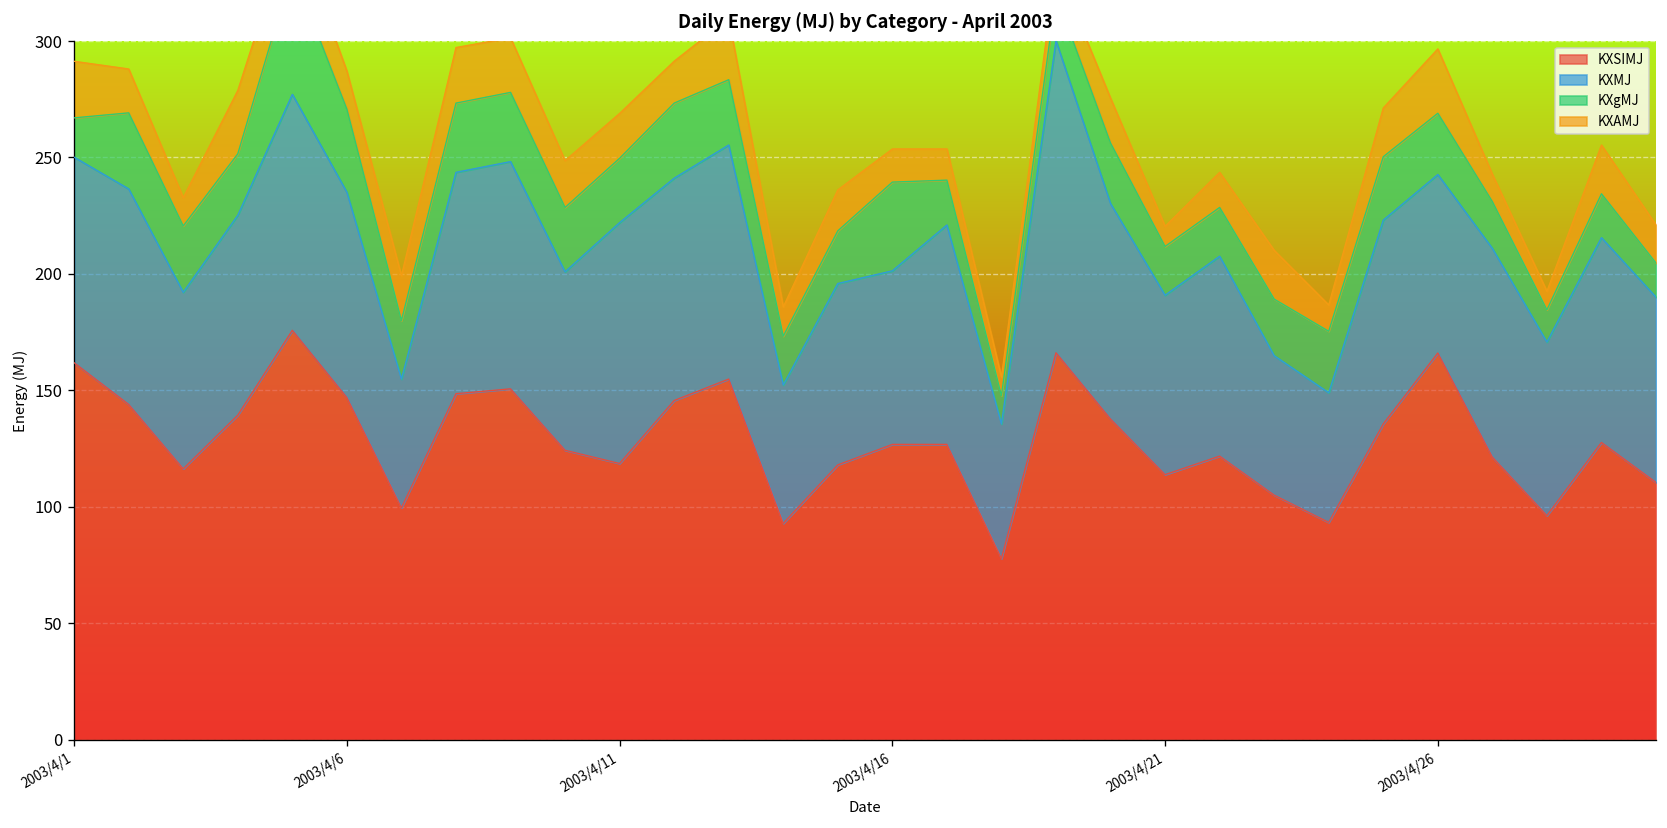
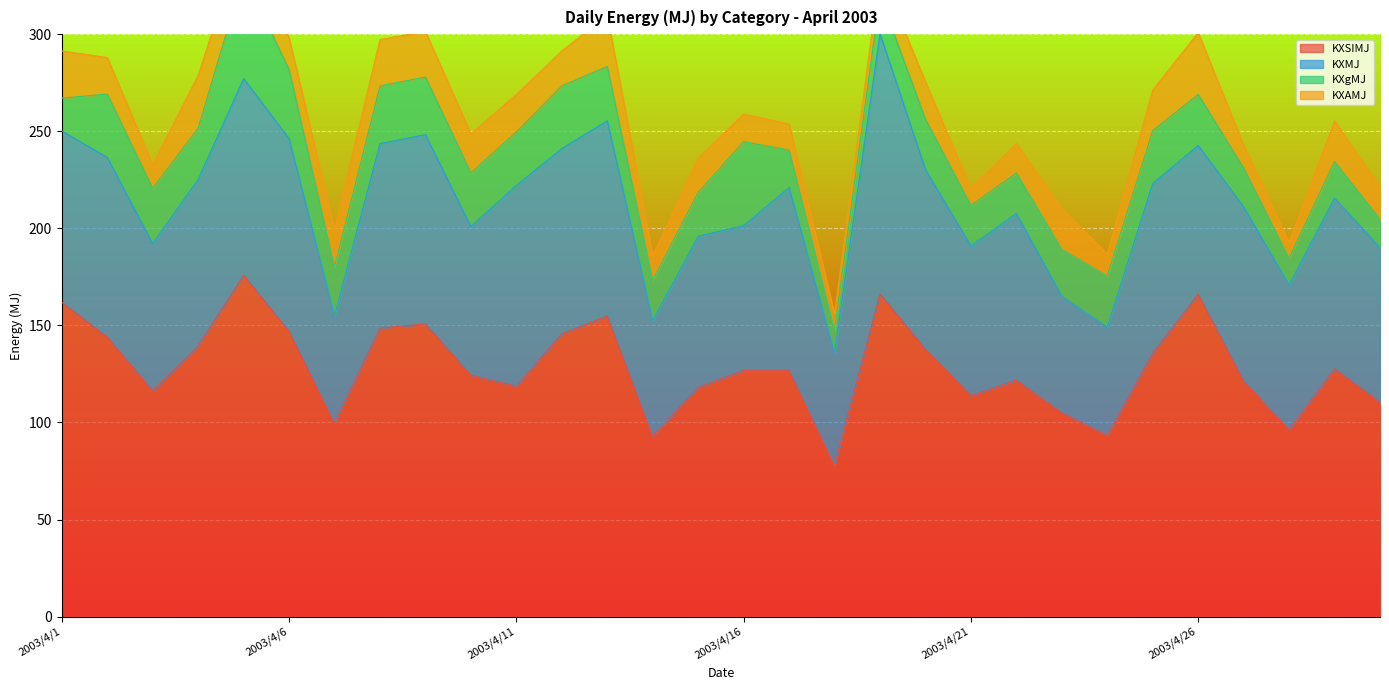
KXMJ, 2003/4/6: 88 -> 99
KXgMJ, 2003/4/16: 38 -> 43
KXAMJ, 2003/4/26: 28 -> 32
